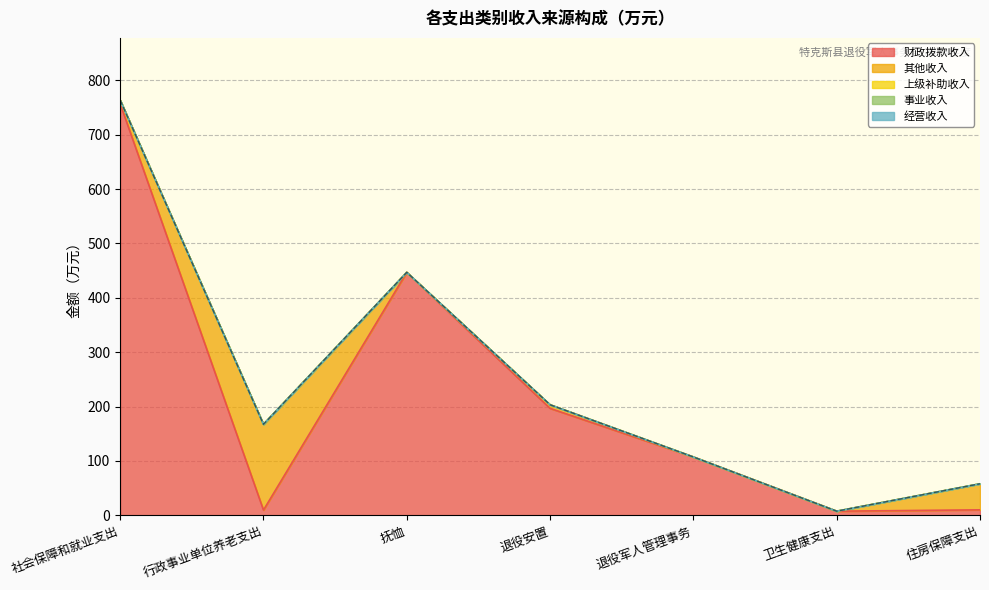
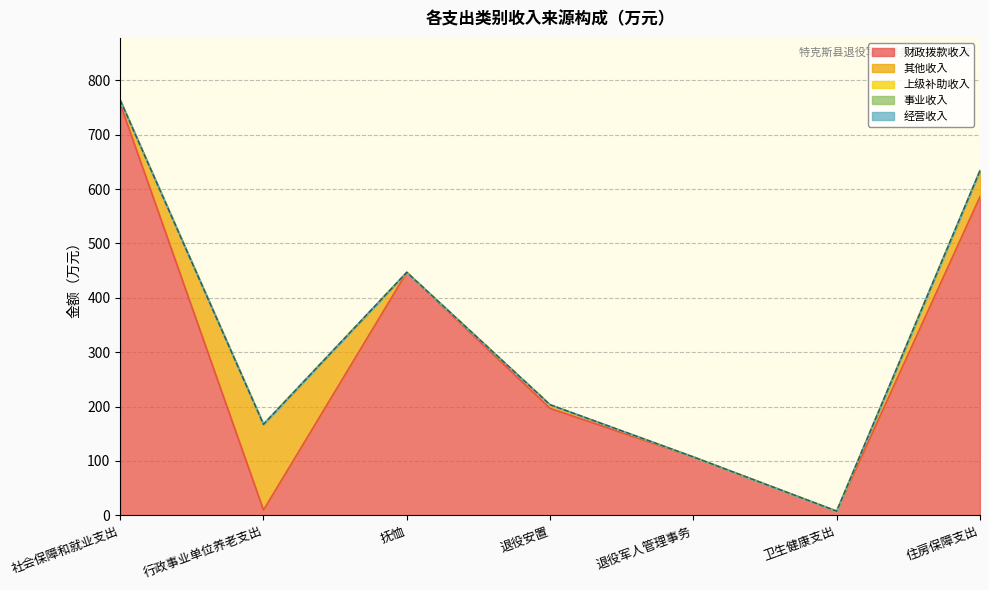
财政拨款收入, 住房保障支出: 10 -> 590
